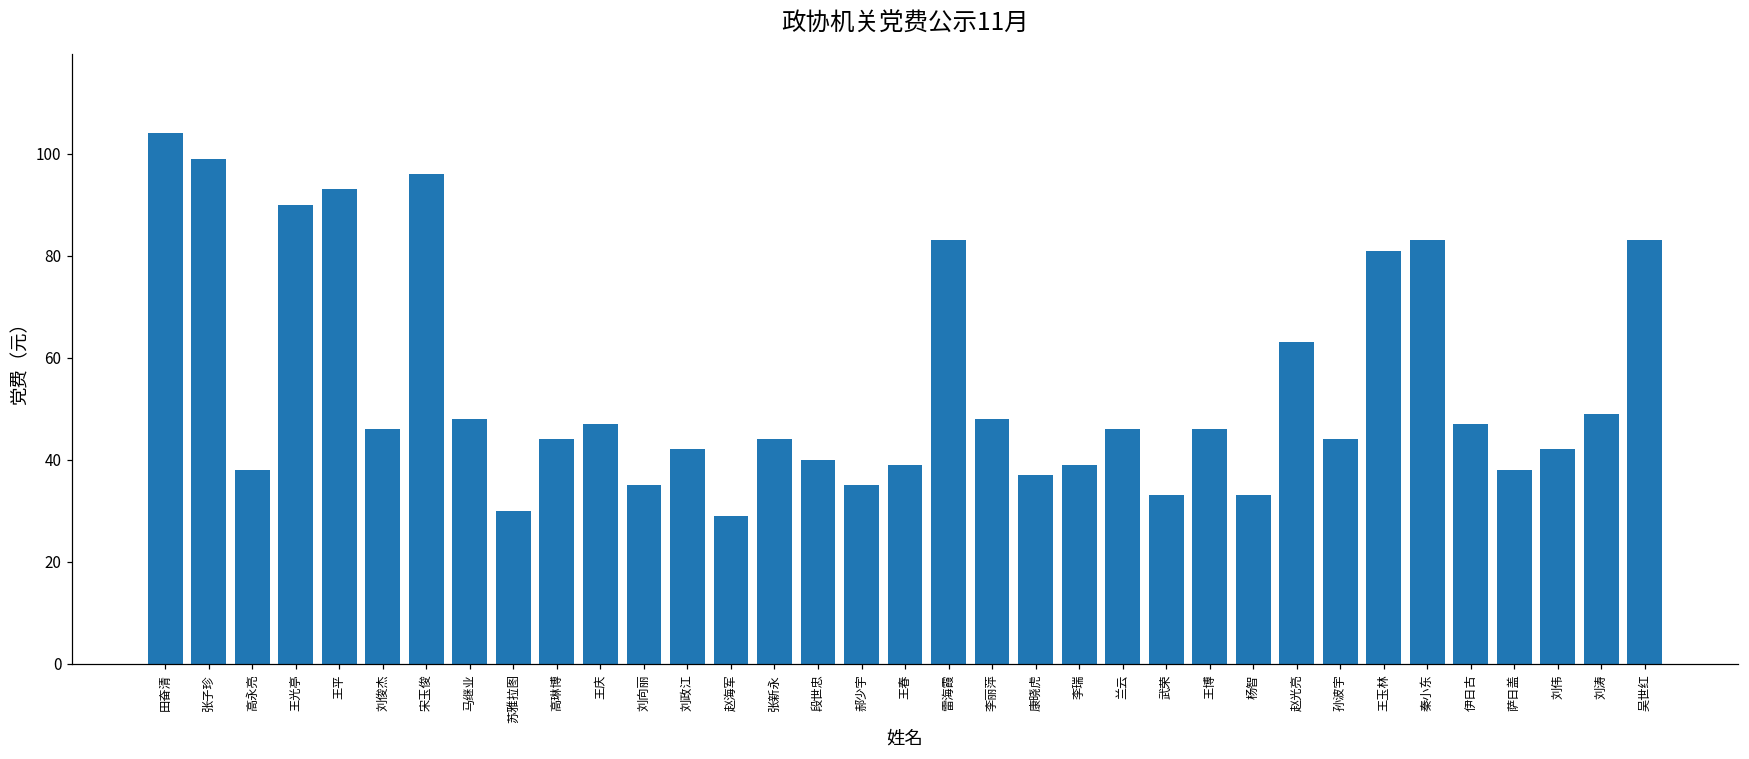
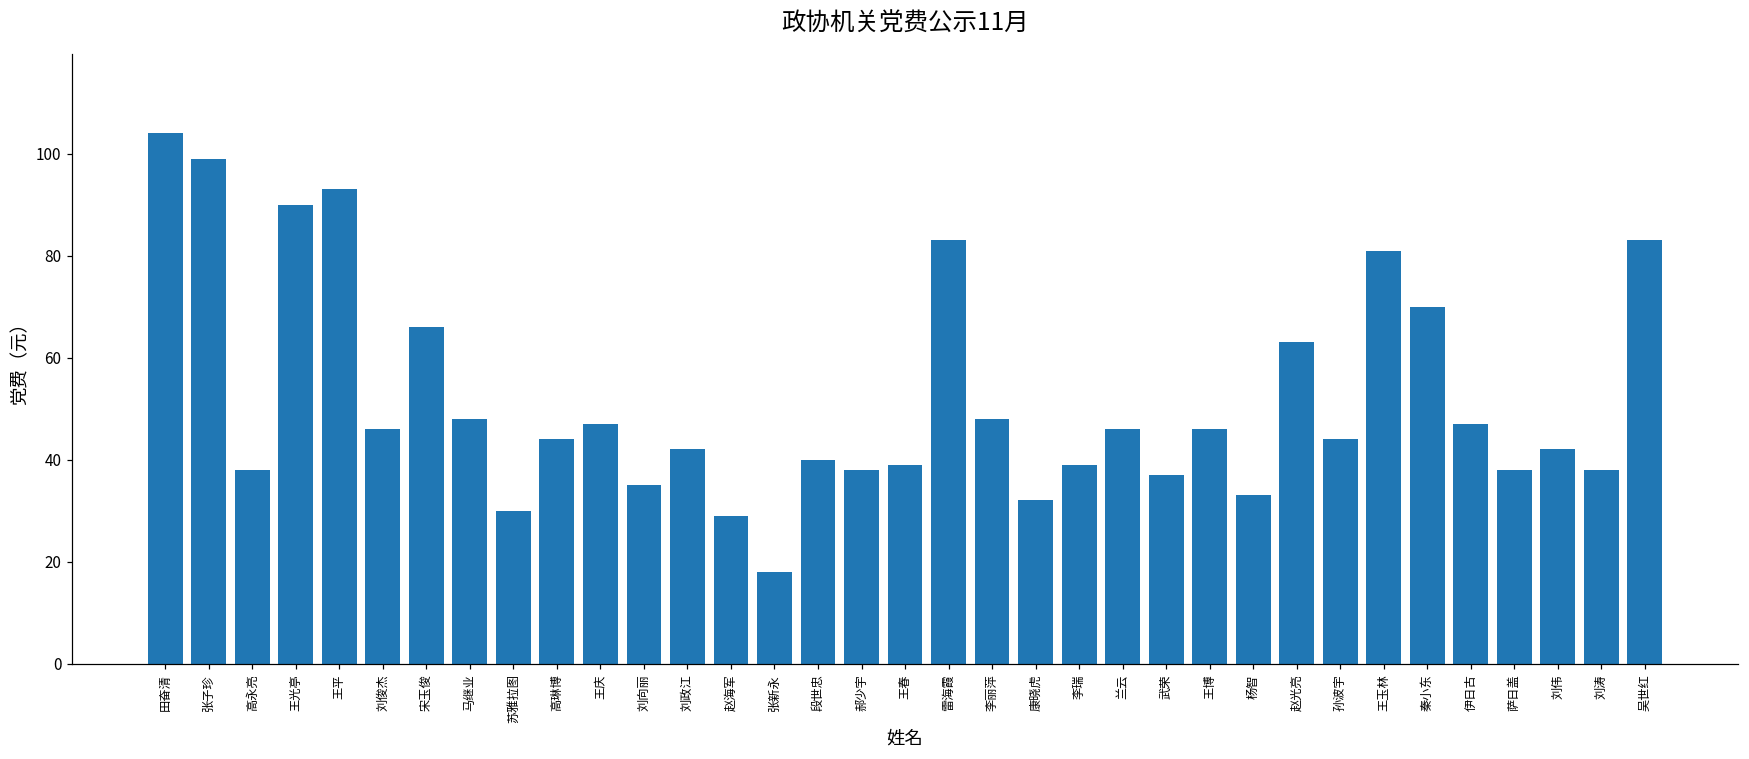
宋玉俊: 96 -> 66
张新永: 44 -> 18
郝少宇: 35 -> 38
康晓虎: 37 -> 32
武荣: 33 -> 37
秦小东: 83 -> 70
刘涛: 49 -> 38
